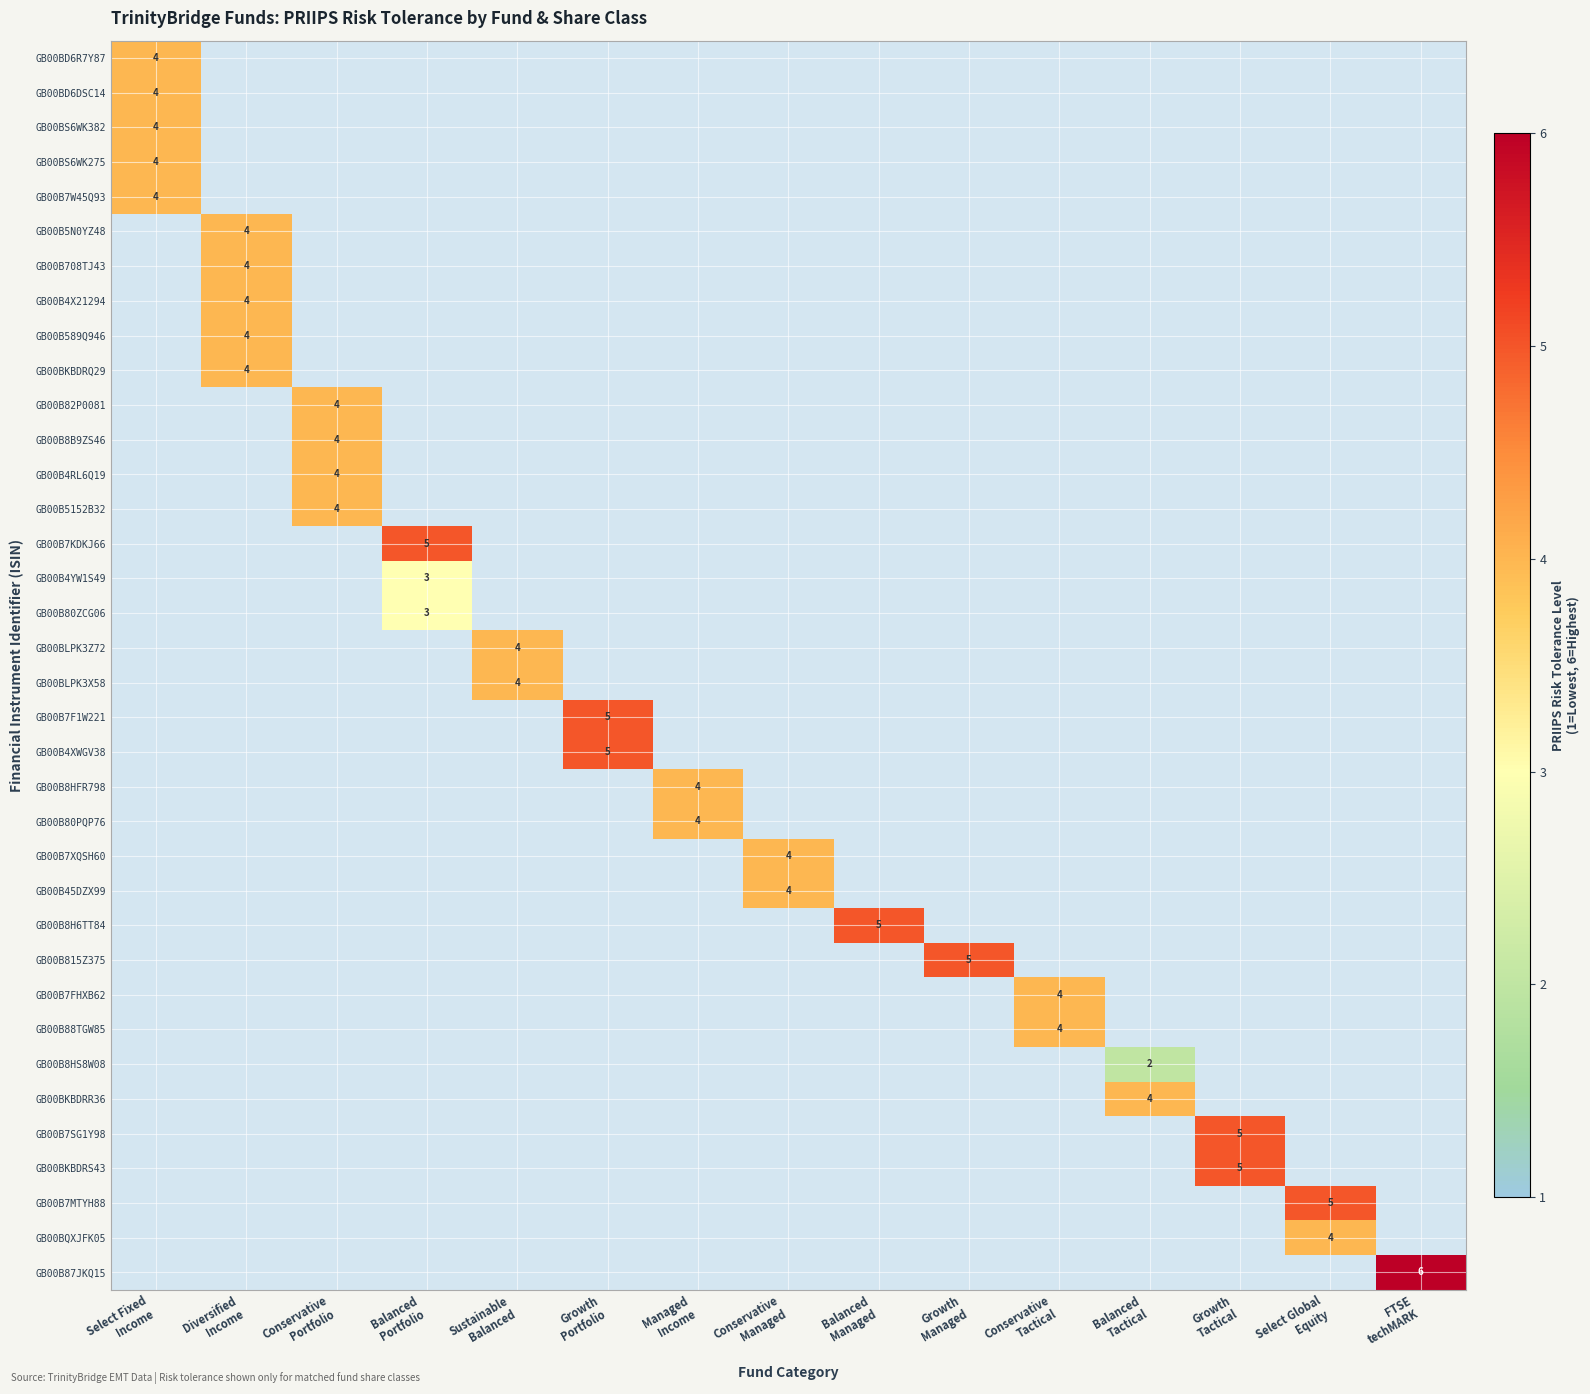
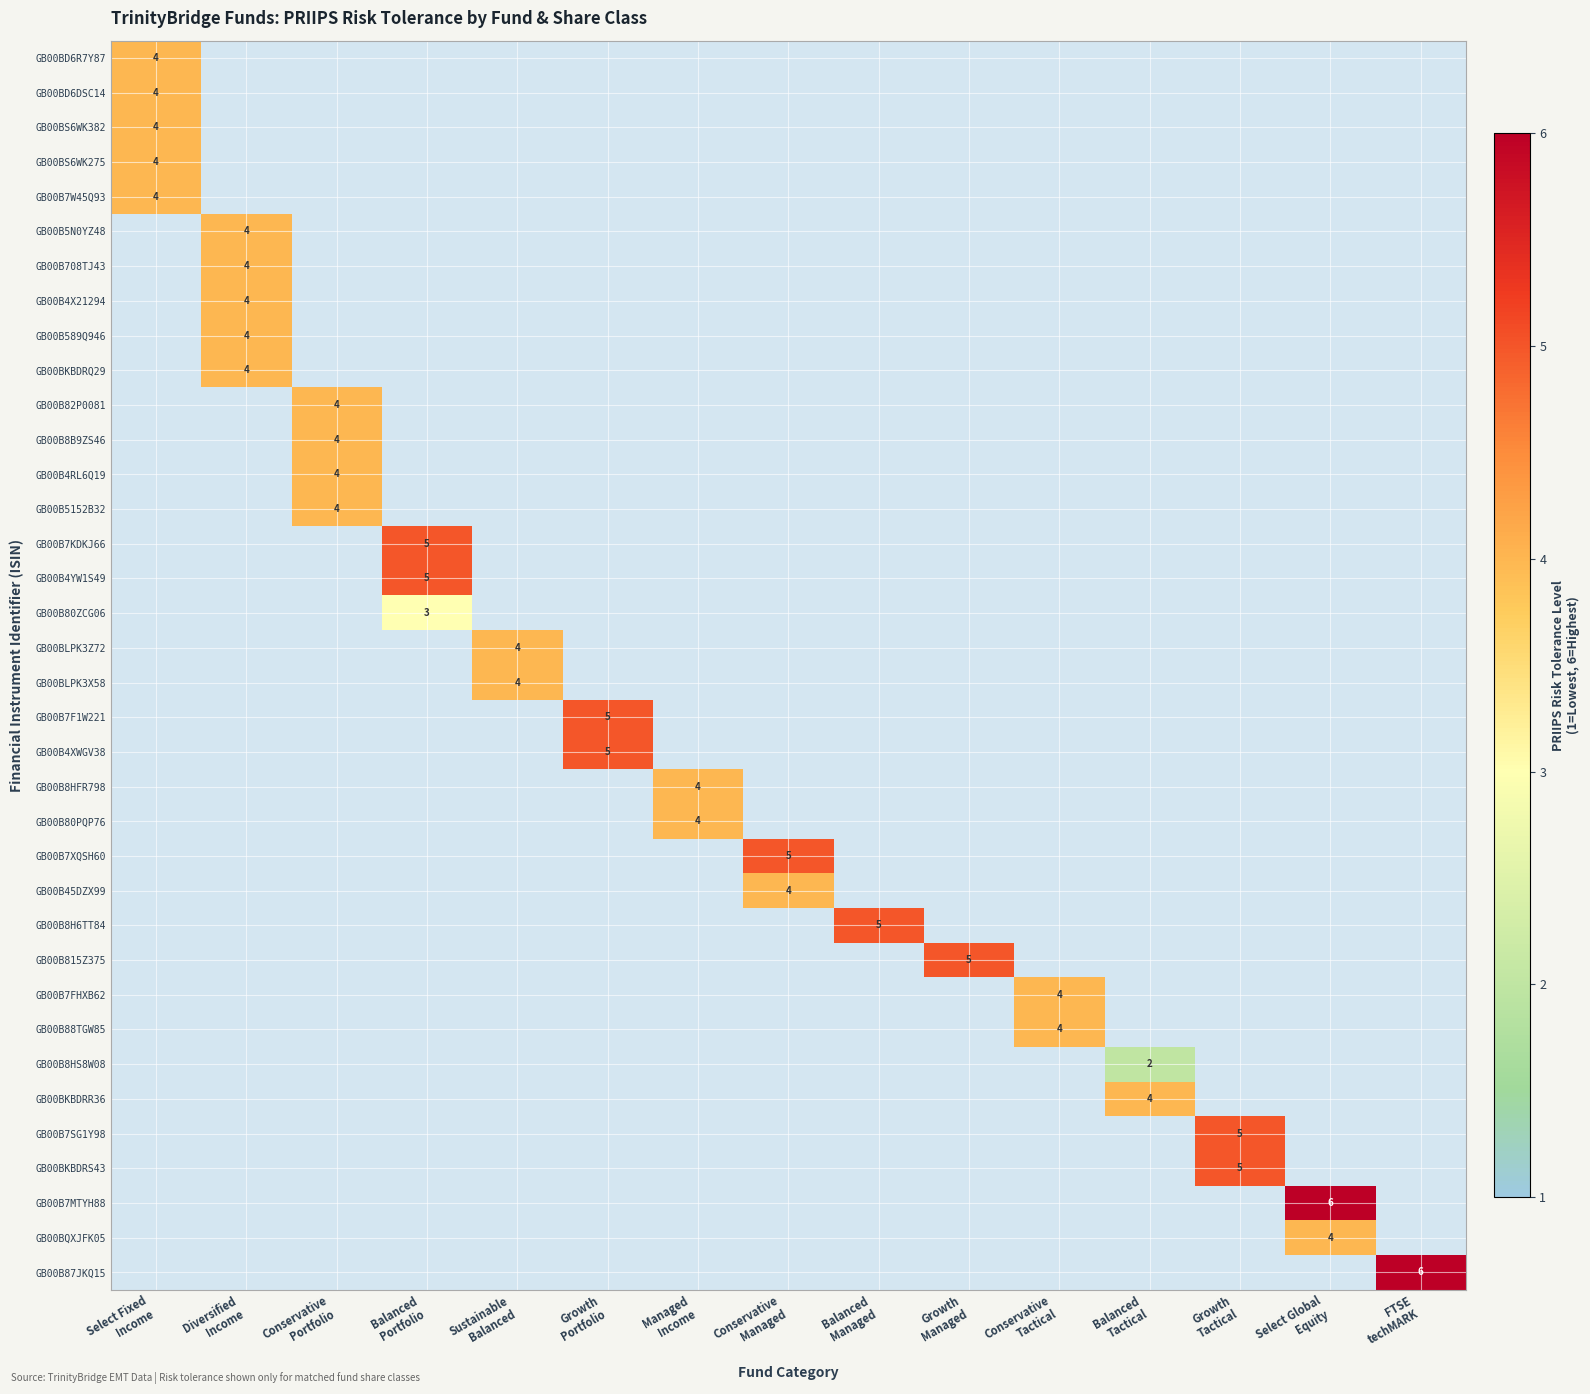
GB00B4YW1S49, Balanced Portfolio: 3 -> 5
GB00B7XQSH60, Conservative Managed: 4 -> 5
GB00B7MTYH88, Select Global Equity: 5 -> 6
